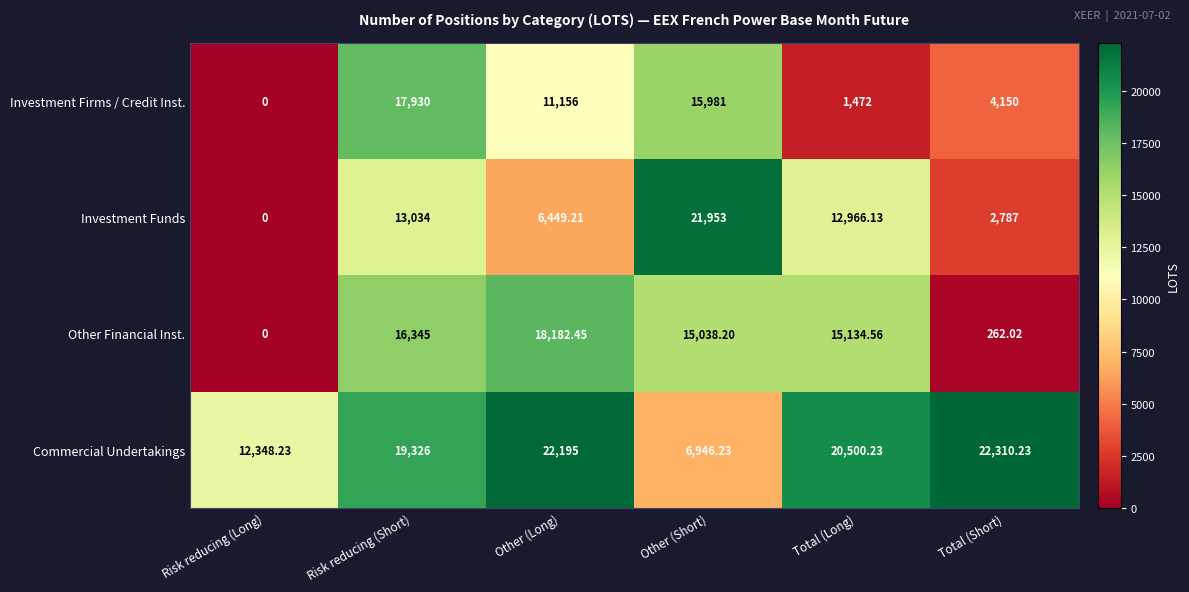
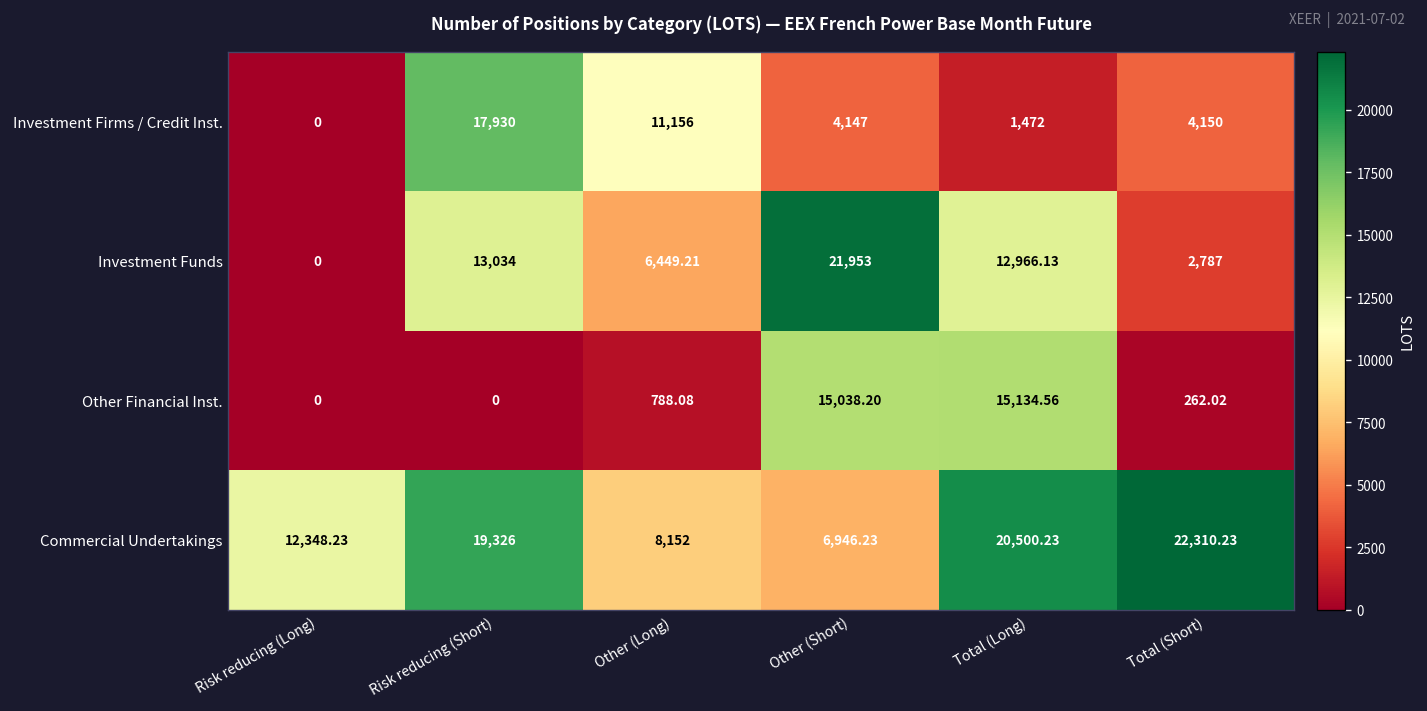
Investment Firms / Credit Inst., Other (Short): 15,981 -> 4,147
Other Financial Inst., Risk reducing (Short): 16,345 -> 0
Other Financial Inst., Other (Long): 18,182.45 -> 788.08
Commercial Undertakings, Other (Long): 22,195 -> 8,152
